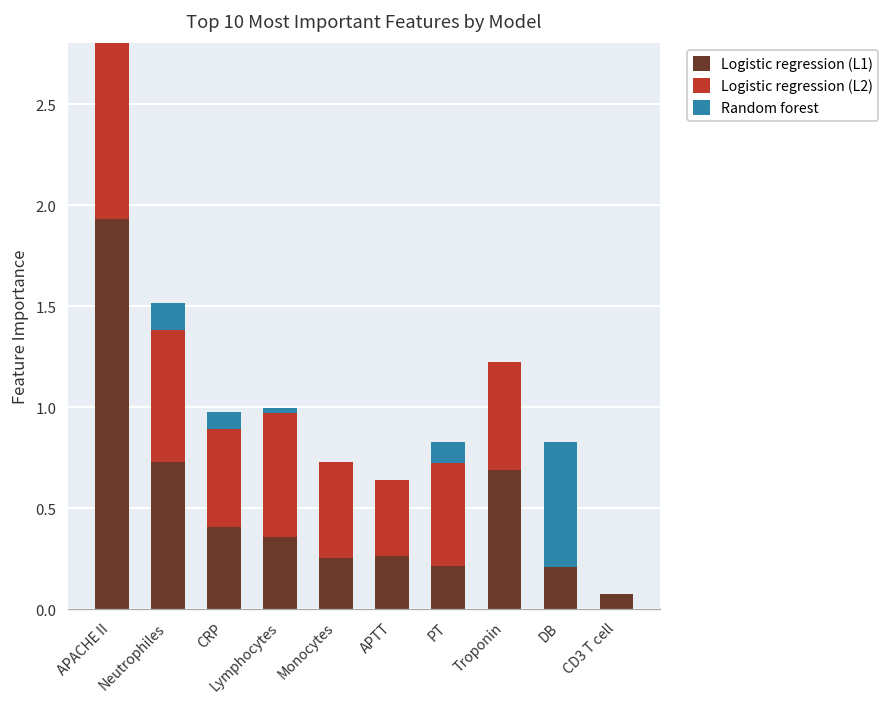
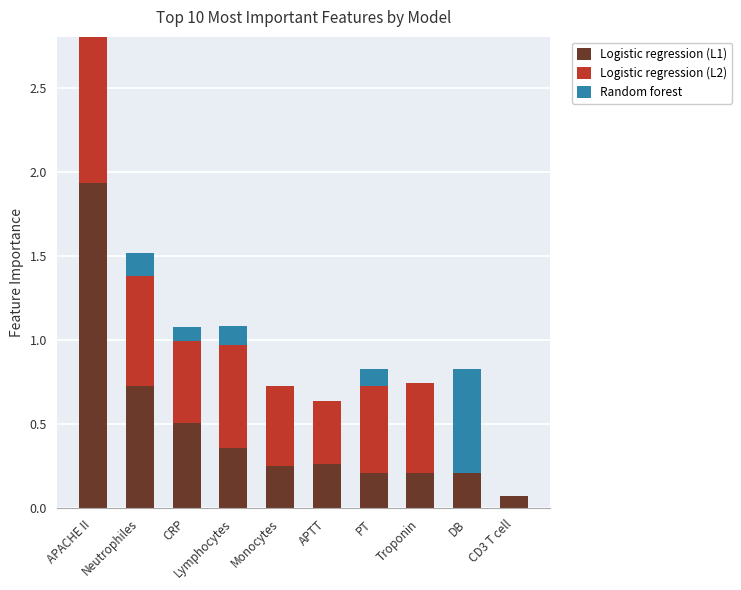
Logistic regression (L1), CRP: 0.41 -> 0.51
Random forest, Lymphocytes: 0.03 -> 0.12
Logistic regression (L1), Troponin: 0.69 -> 0.21
